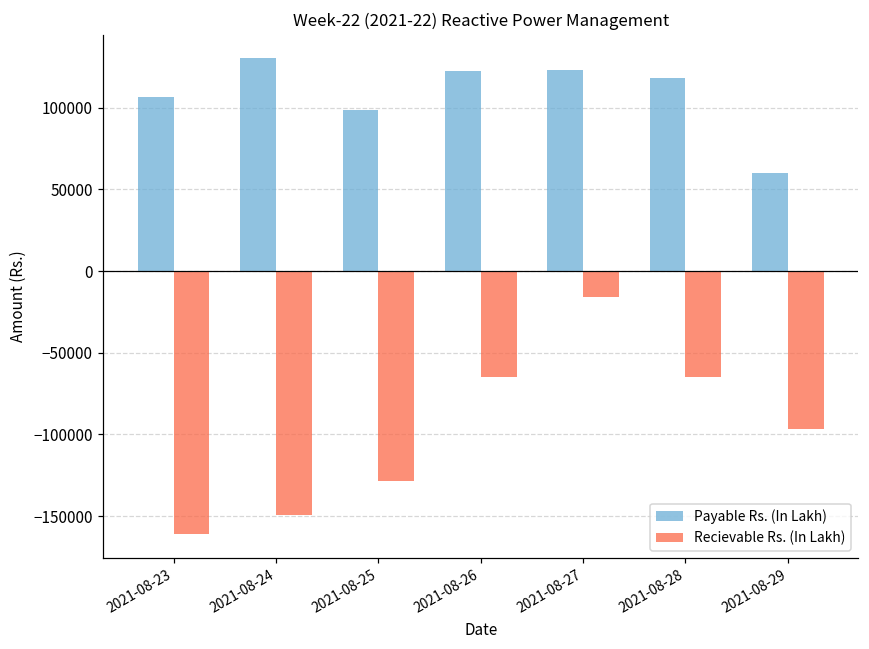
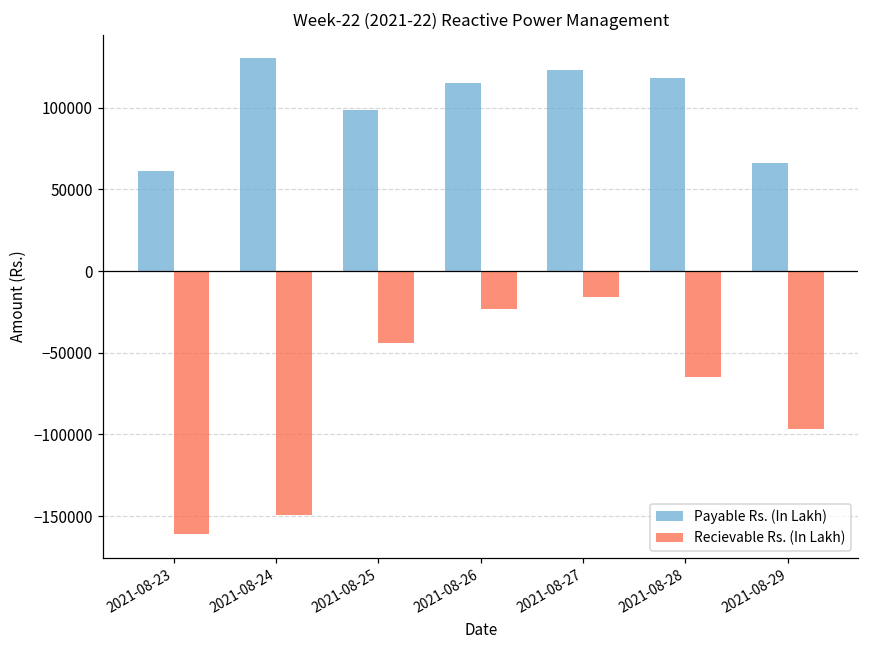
Payable Rs. (In Lakh), 2021-08-23: 106000 -> 61000
Recievable Rs. (In Lakh), 2021-08-25: -128000 -> -44000
Payable Rs. (In Lakh), 2021-08-26: 122000 -> 115000
Recievable Rs. (In Lakh), 2021-08-26: -65000 -> -23000
Payable Rs. (In Lakh), 2021-08-29: 60000 -> 66000
